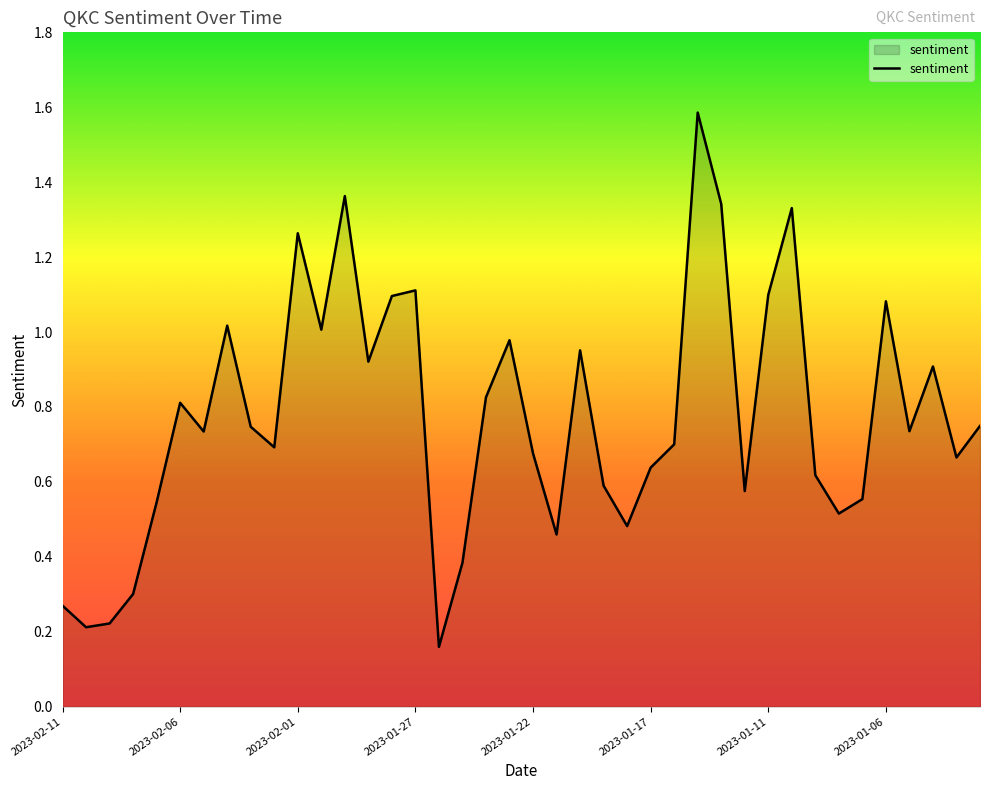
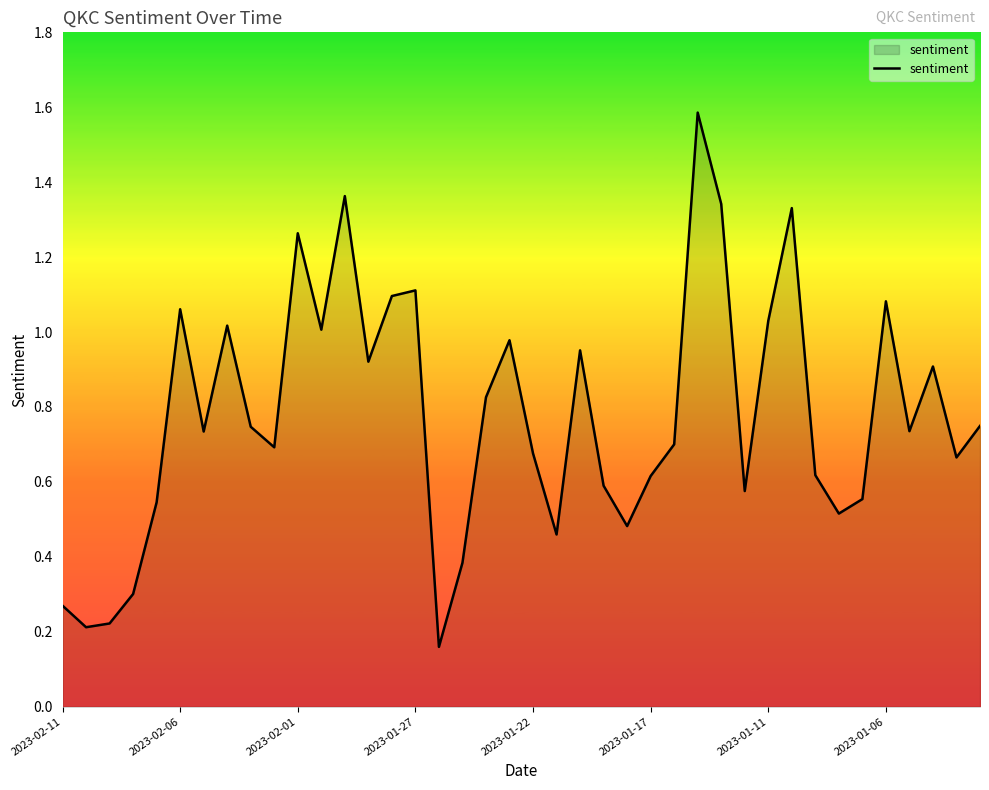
2023-02-06: 0.81 -> 1.06
2023-01-17: 0.64 -> 0.62
2023-01-11: 1.10 -> 1.03
